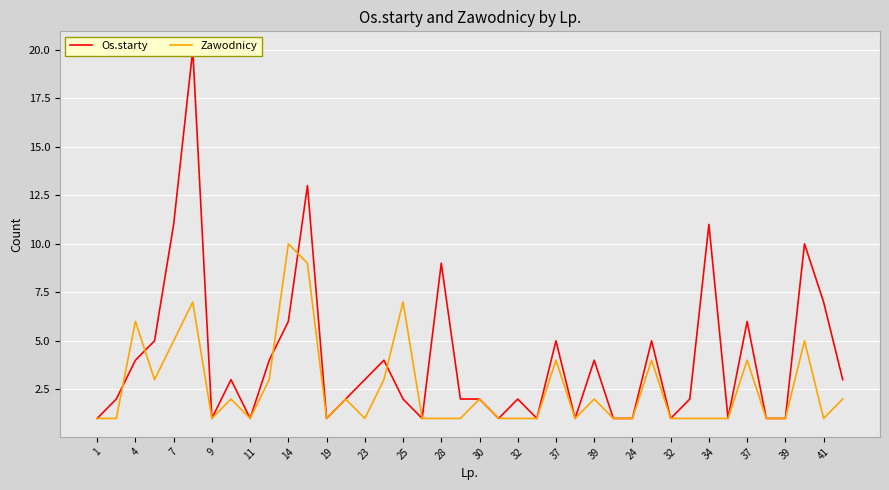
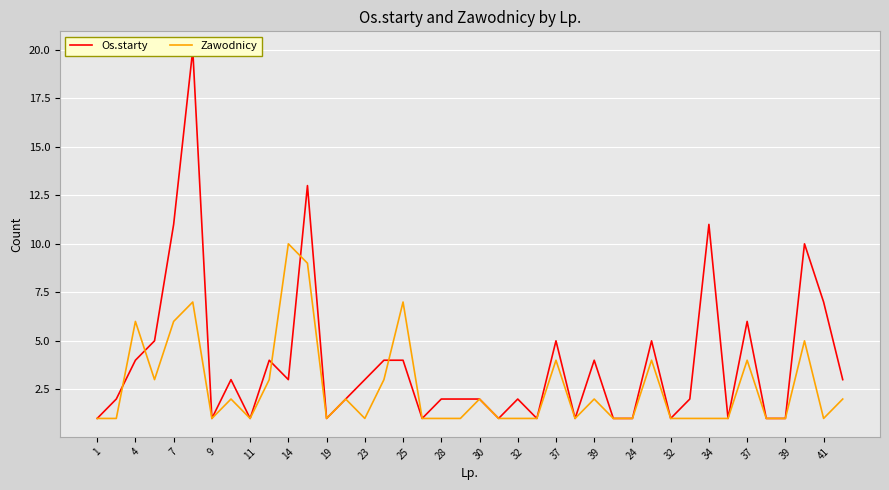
Zawodnicy, 7: 5 -> 6
Os.starty, 14: 6 -> 3
Os.starty, 25: 2 -> 4
Os.starty, 28: 9 -> 2
